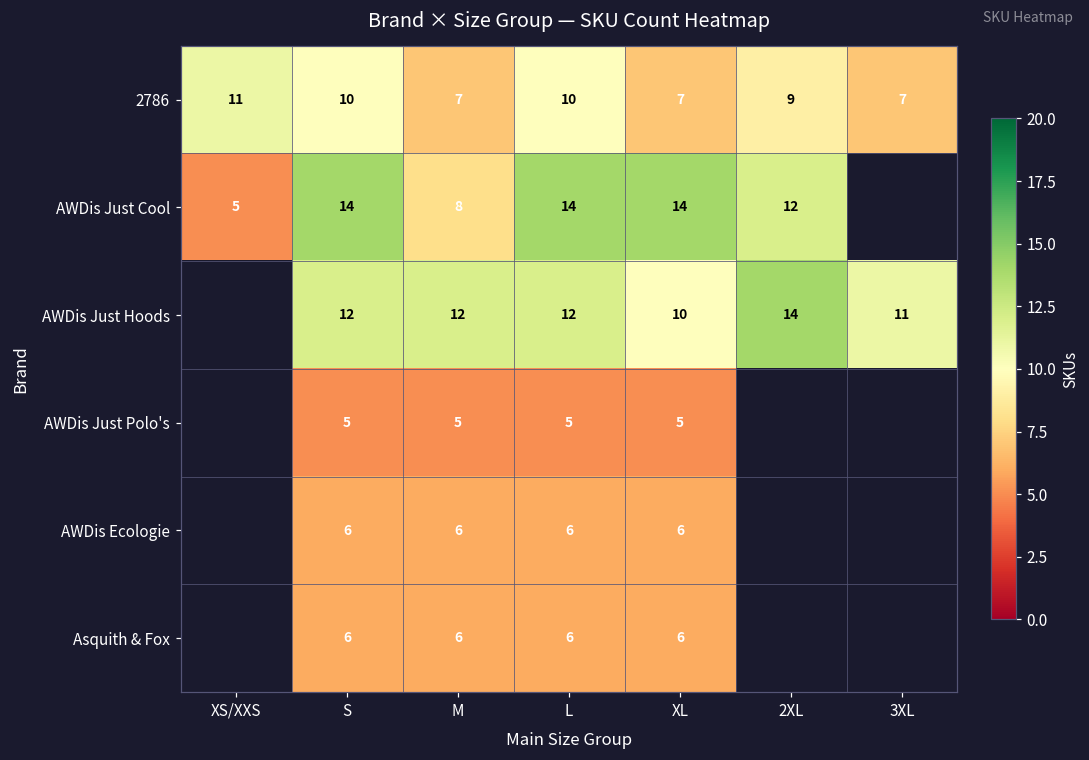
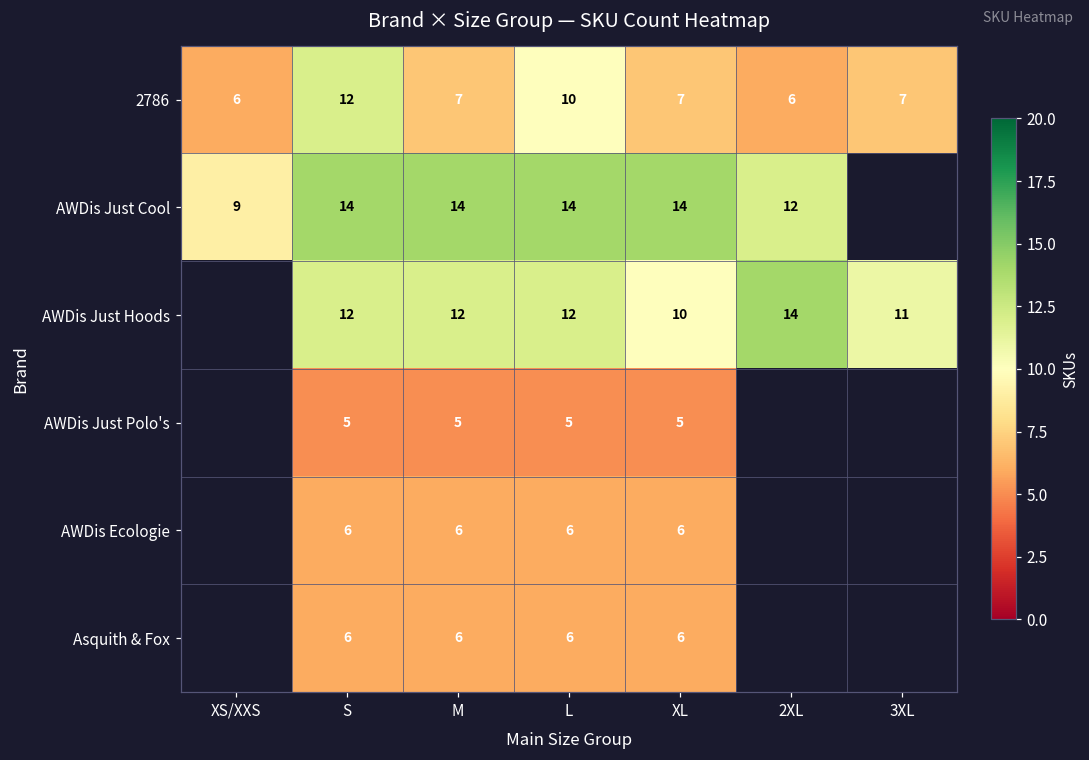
2786, XS/XXS: 11 -> 6
2786, S: 10 -> 12
2786, 2XL: 9 -> 6
AWDis Just Cool, XS/XXS: 5 -> 9
AWDis Just Cool, M: 8 -> 14
